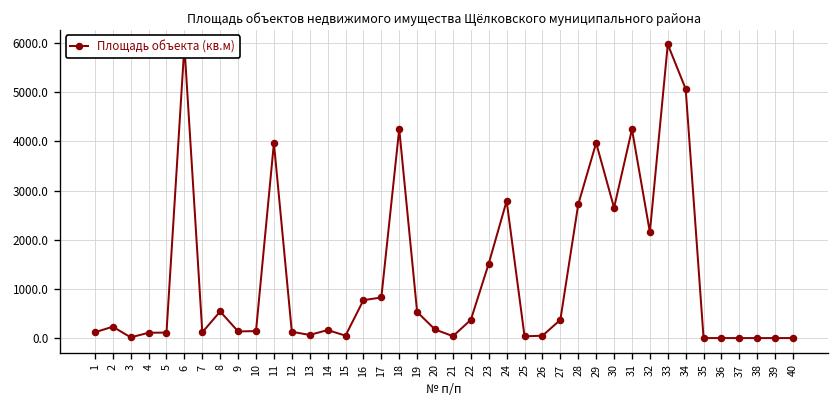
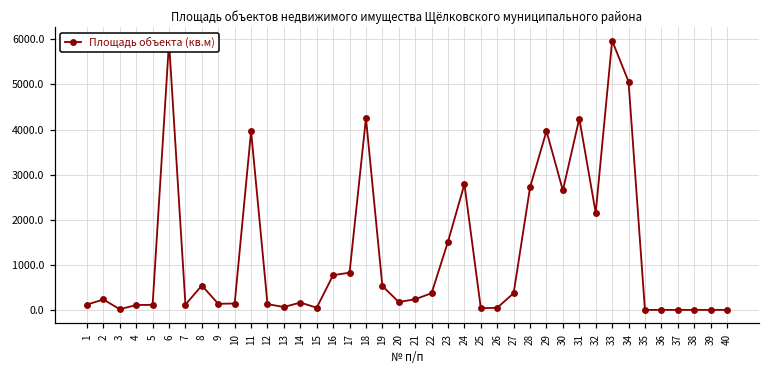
21: 0 -> 200
